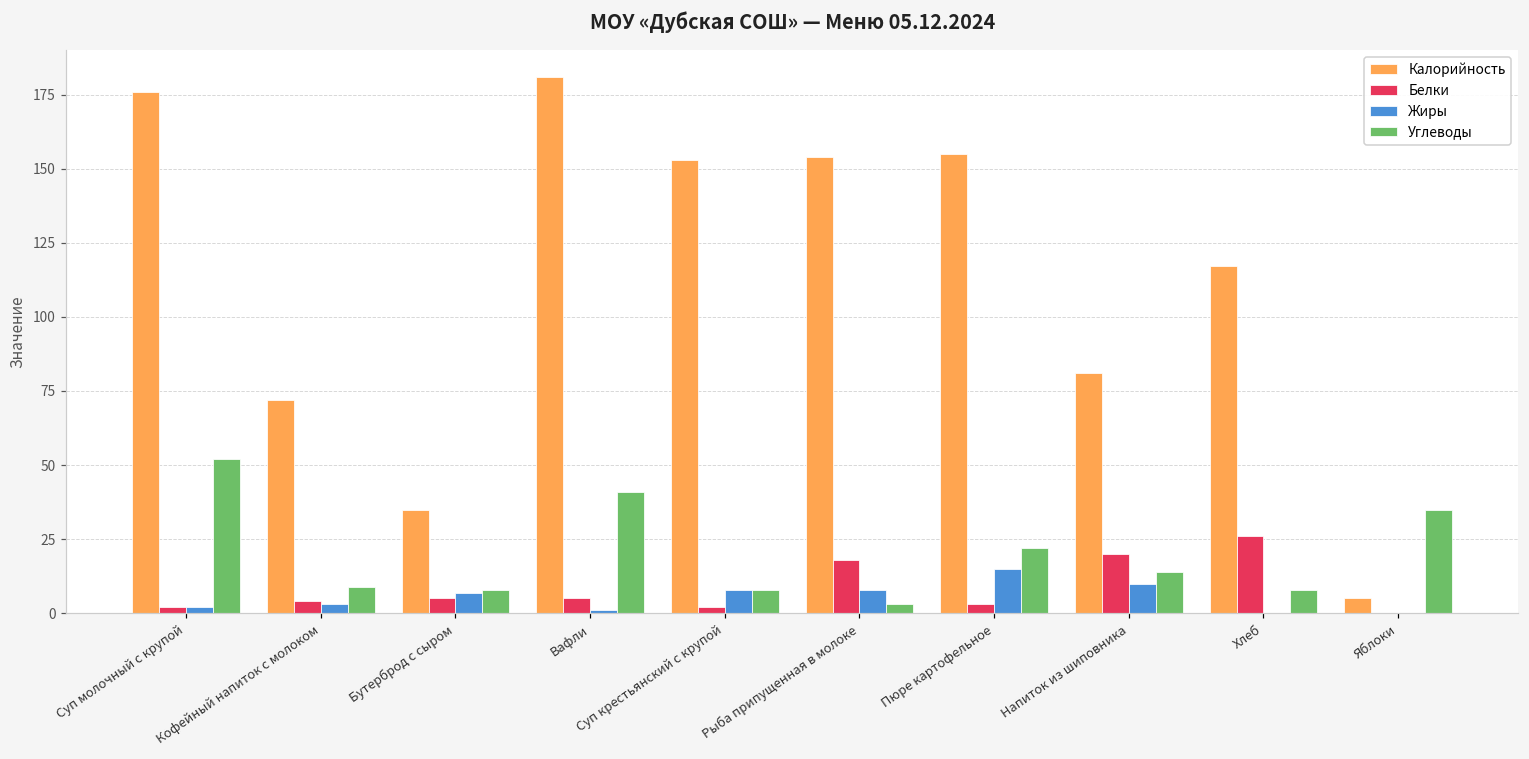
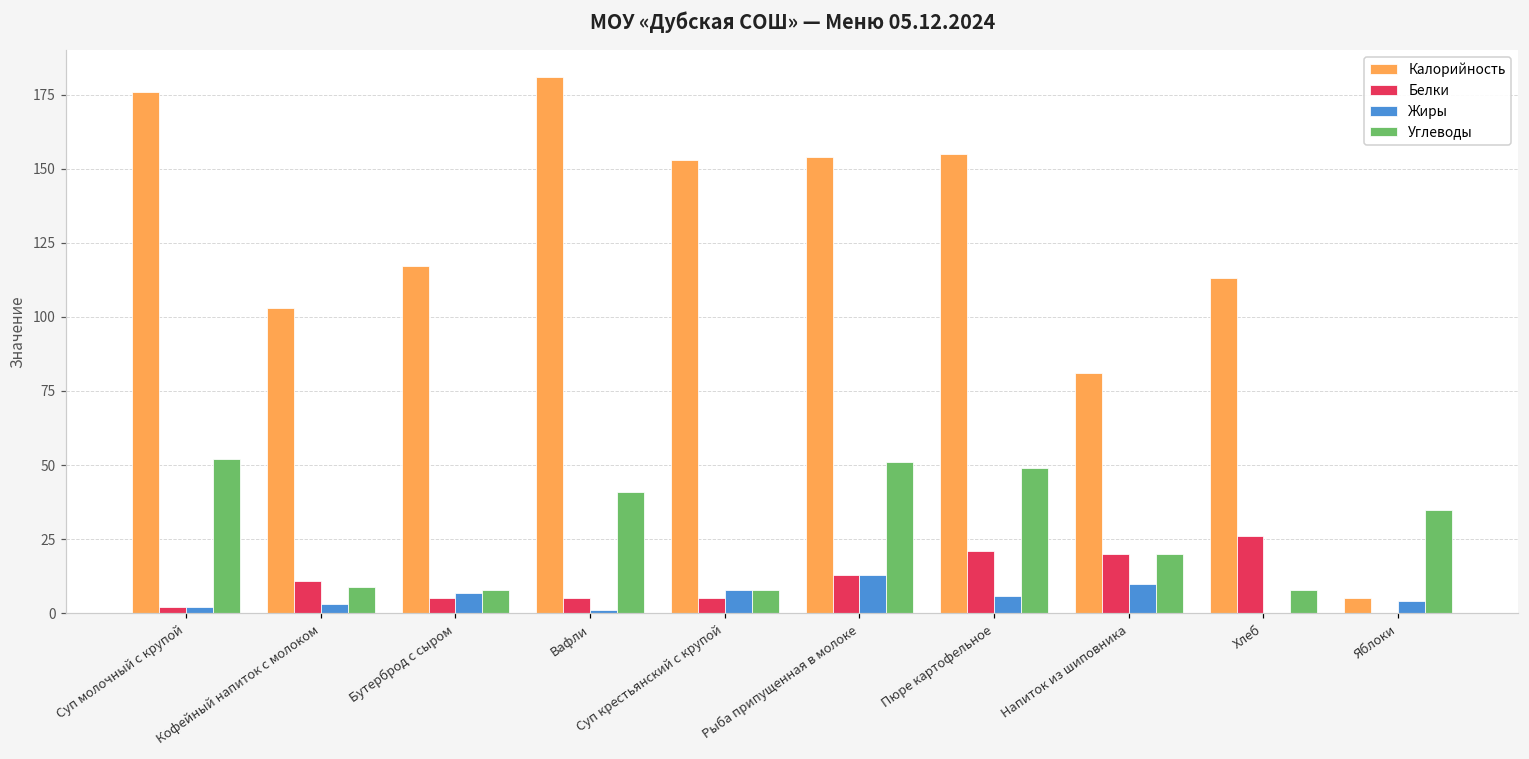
Калорийность, Кофейный напиток с молоком: 72 -> 103
Белки, Кофейный напиток с молоком: 4 -> 11
Калорийность, Бутерброд с сыром: 35 -> 117
Белки, Суп крестьянский с крупой: 2 -> 5
Белки, Рыба припущенная в молоке: 18 -> 13
Жиры, Рыба припущенная в молоке: 8 -> 13
Углеводы, Рыба припущенная в молоке: 3 -> 51
Белки, Пюре картофельное: 3 -> 21
Жиры, Пюре картофельное: 15 -> 6
Углеводы, Пюре картофельное: 22 -> 49
Углеводы, Напиток из шиповника: 14 -> 20
Калорийность, Хлеб: 117 -> 113
Жиры, Яблоки: 0 -> 4
